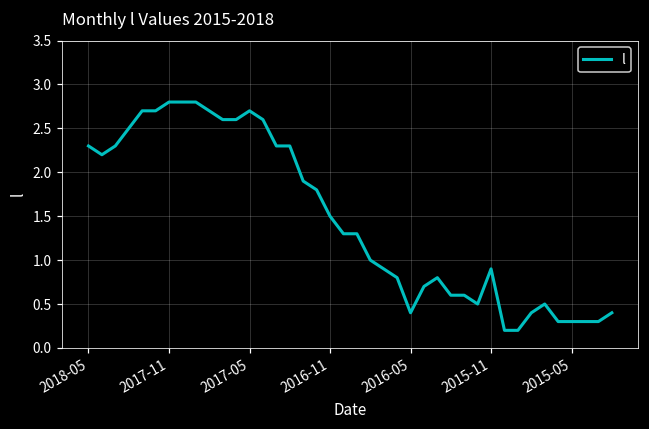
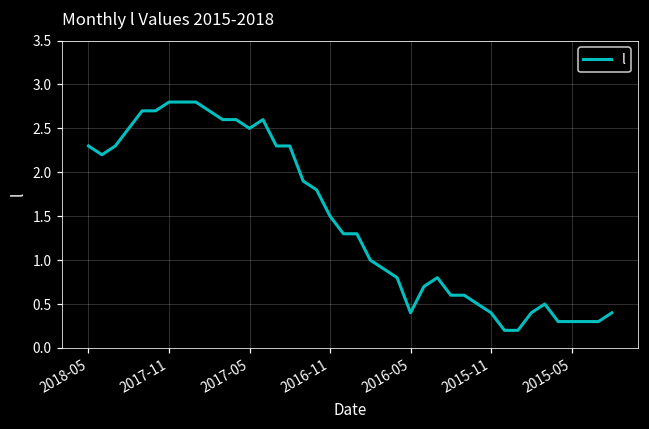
2017-05: 2.7 -> 2.5
2015-11: 0.9 -> 0.4
